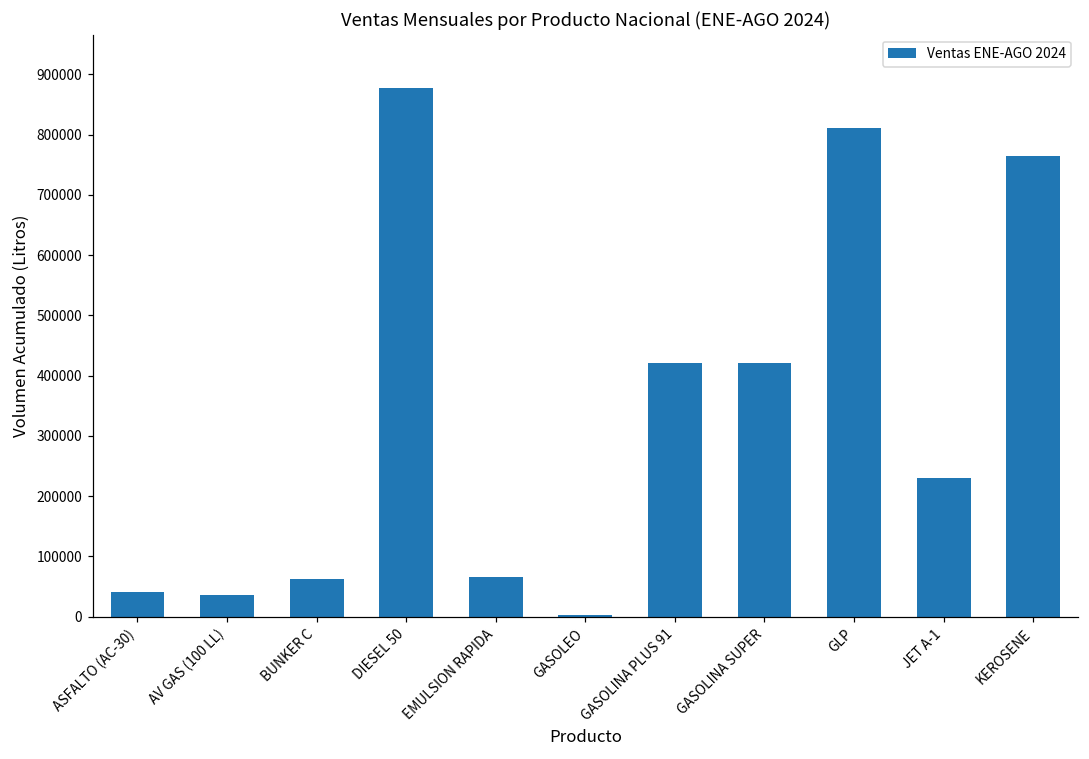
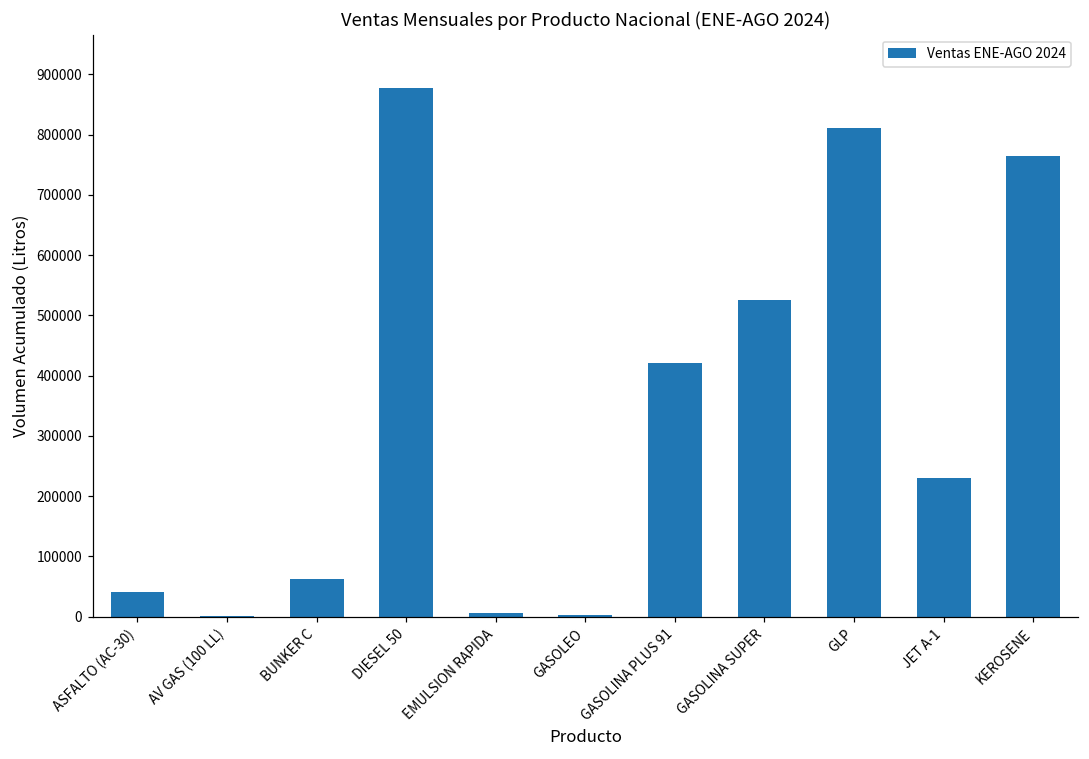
AV GAS (100 LL): 40000 -> 0
EMULSION RAPIDA: 70000 -> 10000
GASOLINA SUPER: 420000 -> 520000
